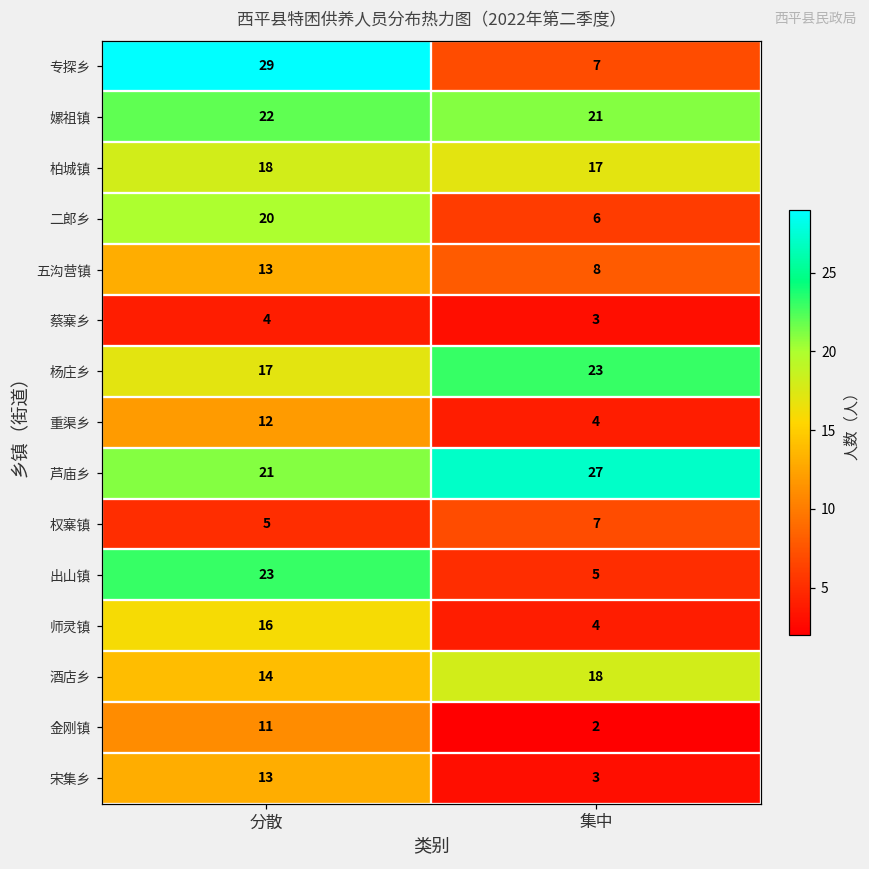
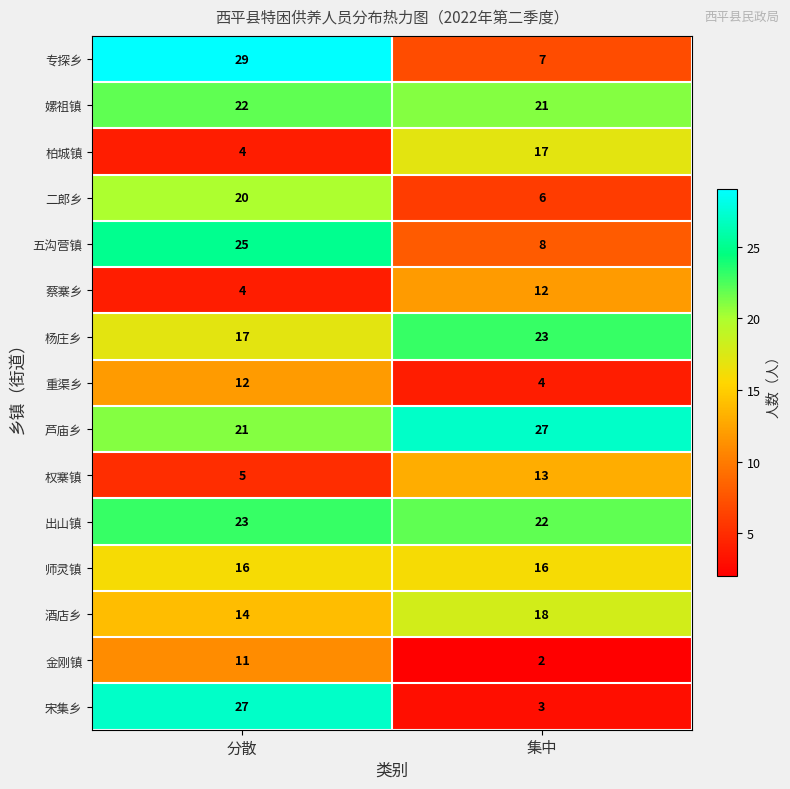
柏城镇, 分散: 18 -> 4
五沟营镇, 分散: 13 -> 25
蔡寨乡, 集中: 3 -> 12
权寨镇, 集中: 7 -> 13
出山镇, 集中: 5 -> 22
师灵镇, 集中: 4 -> 16
宋集乡, 分散: 13 -> 27
